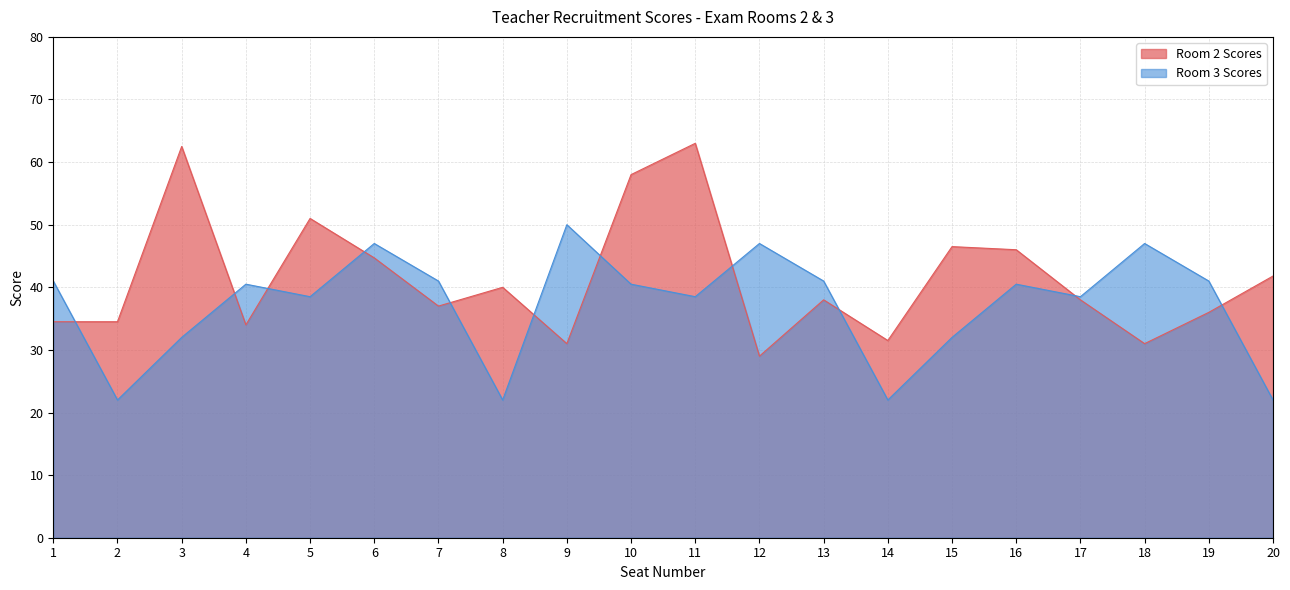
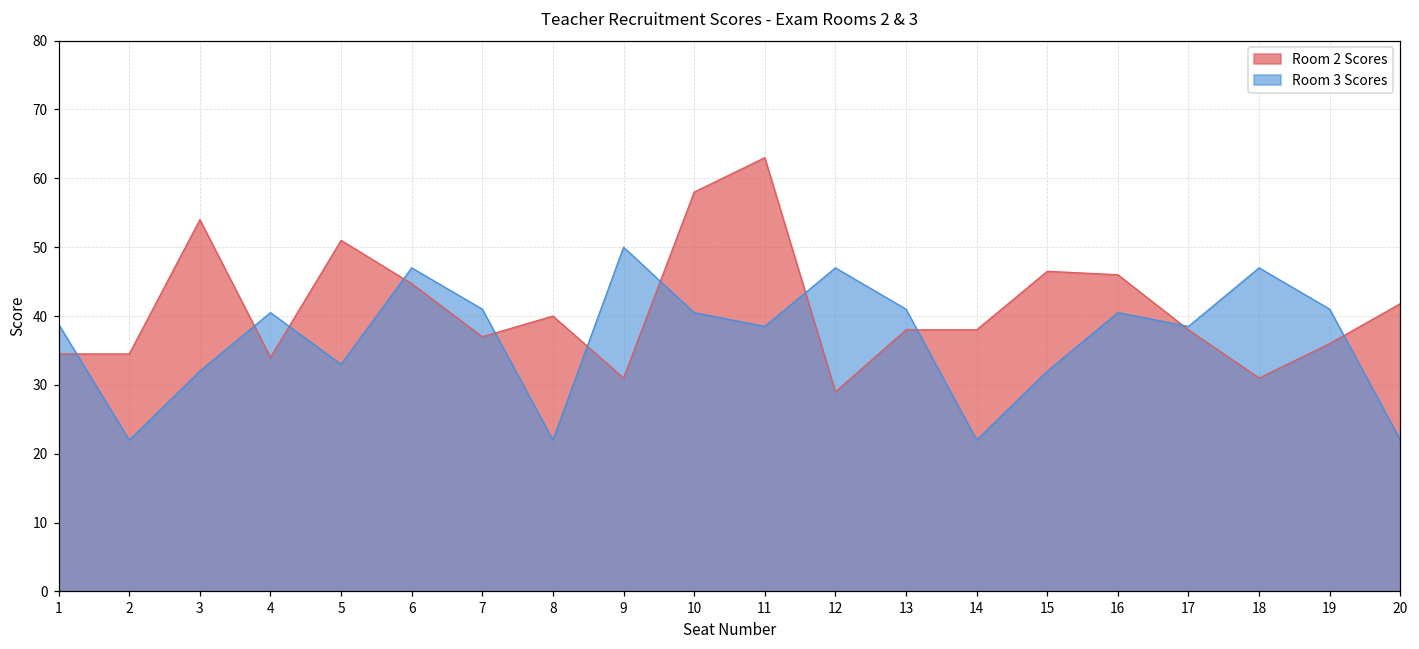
Room 3 Scores, 1: 41 -> 39
Room 2 Scores, 3: 63 -> 54
Room 3 Scores, 5: 39 -> 33
Room 2 Scores, 14: 32 -> 38
